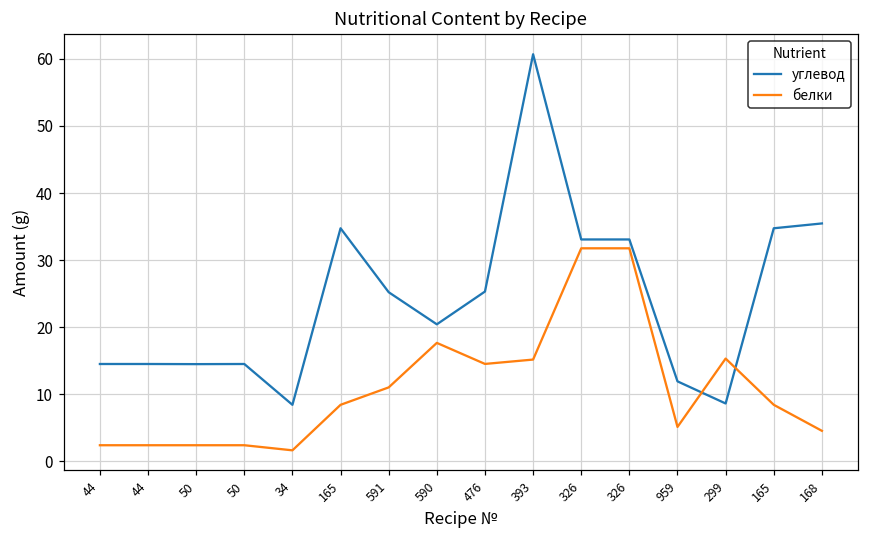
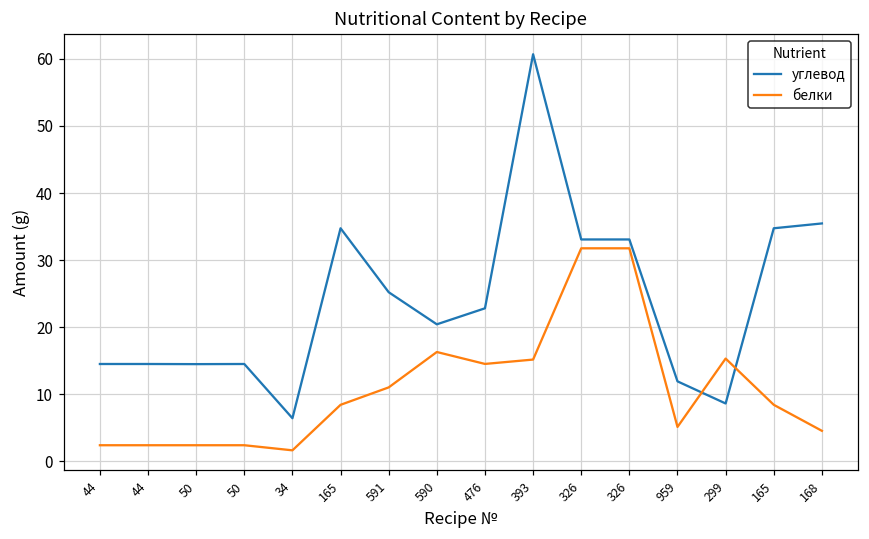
углевод, 34: 8 -> 6
белки, 590: 18 -> 16
углевод, 476: 25 -> 23
